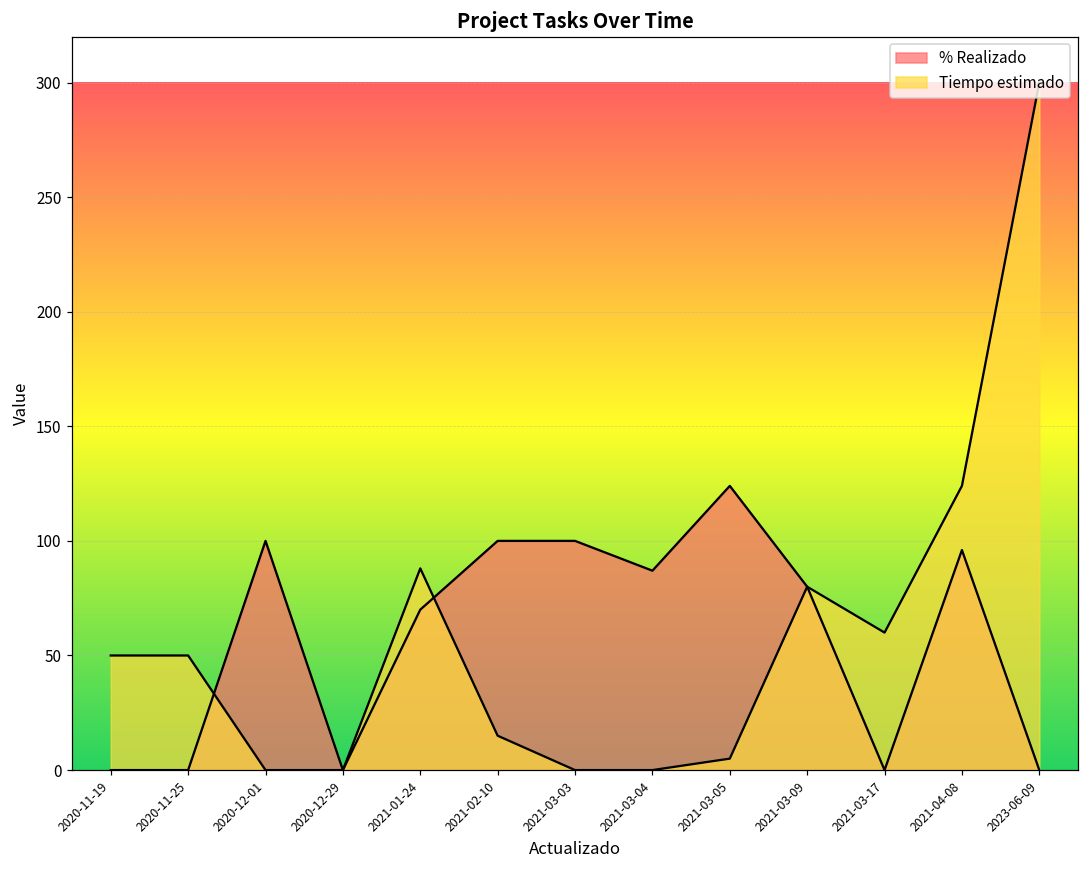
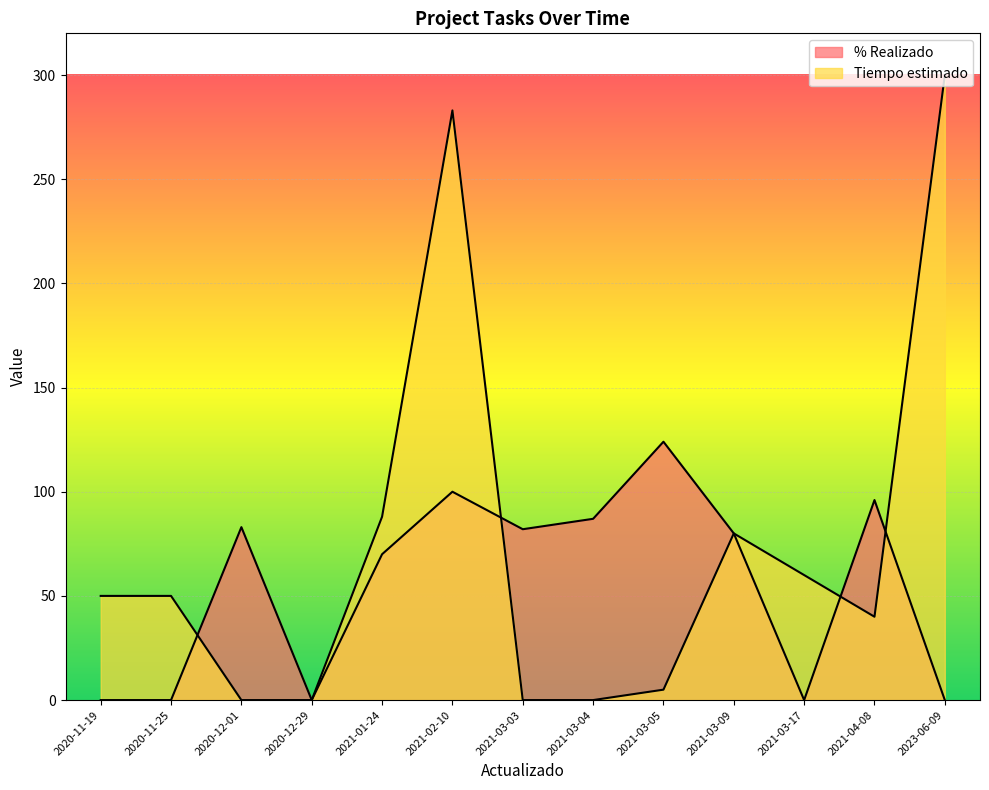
% Realizado, 2020-12-01: 100 -> 83
Tiempo estimado, 2021-02-10: 15 -> 283
% Realizado, 2021-03-03: 100 -> 82
Tiempo estimado, 2021-04-08: 124 -> 40
